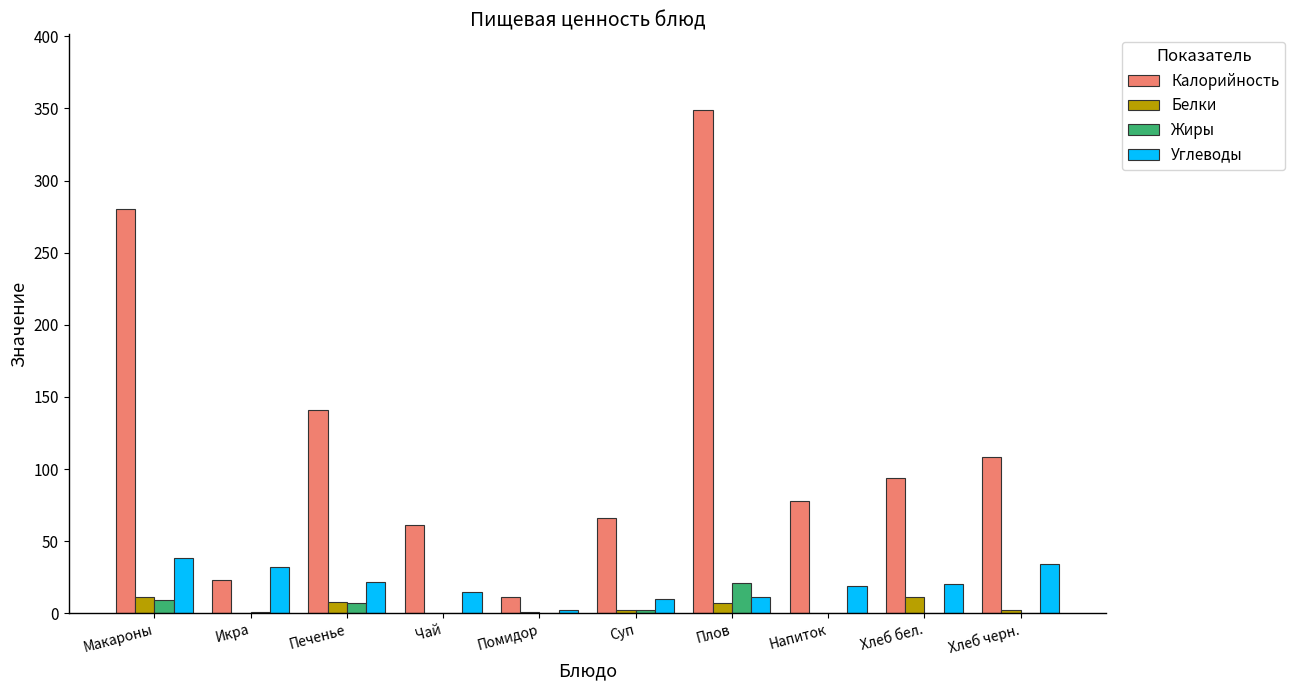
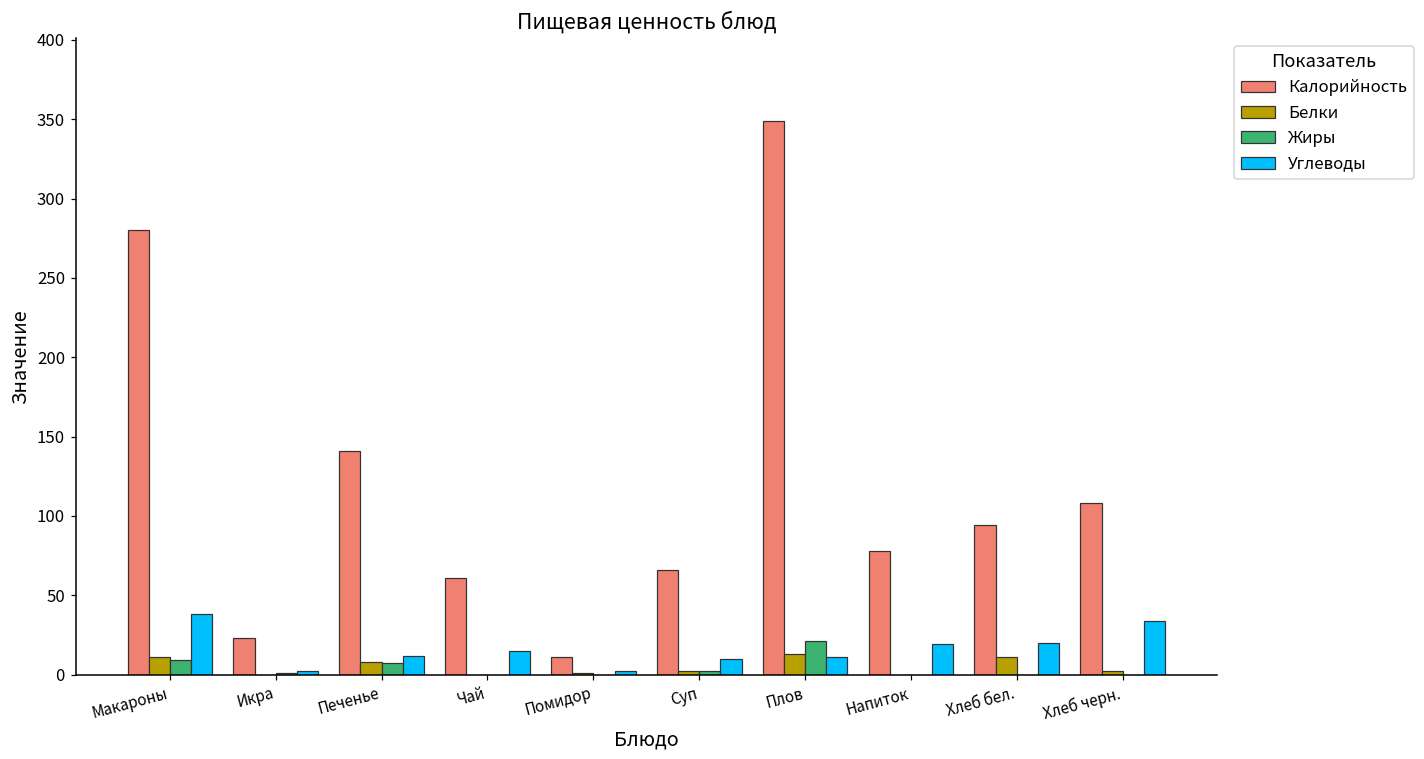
Углеводы, Икра: 32 -> 2
Углеводы, Печенье: 22 -> 12
Белки, Плов: 7 -> 13
